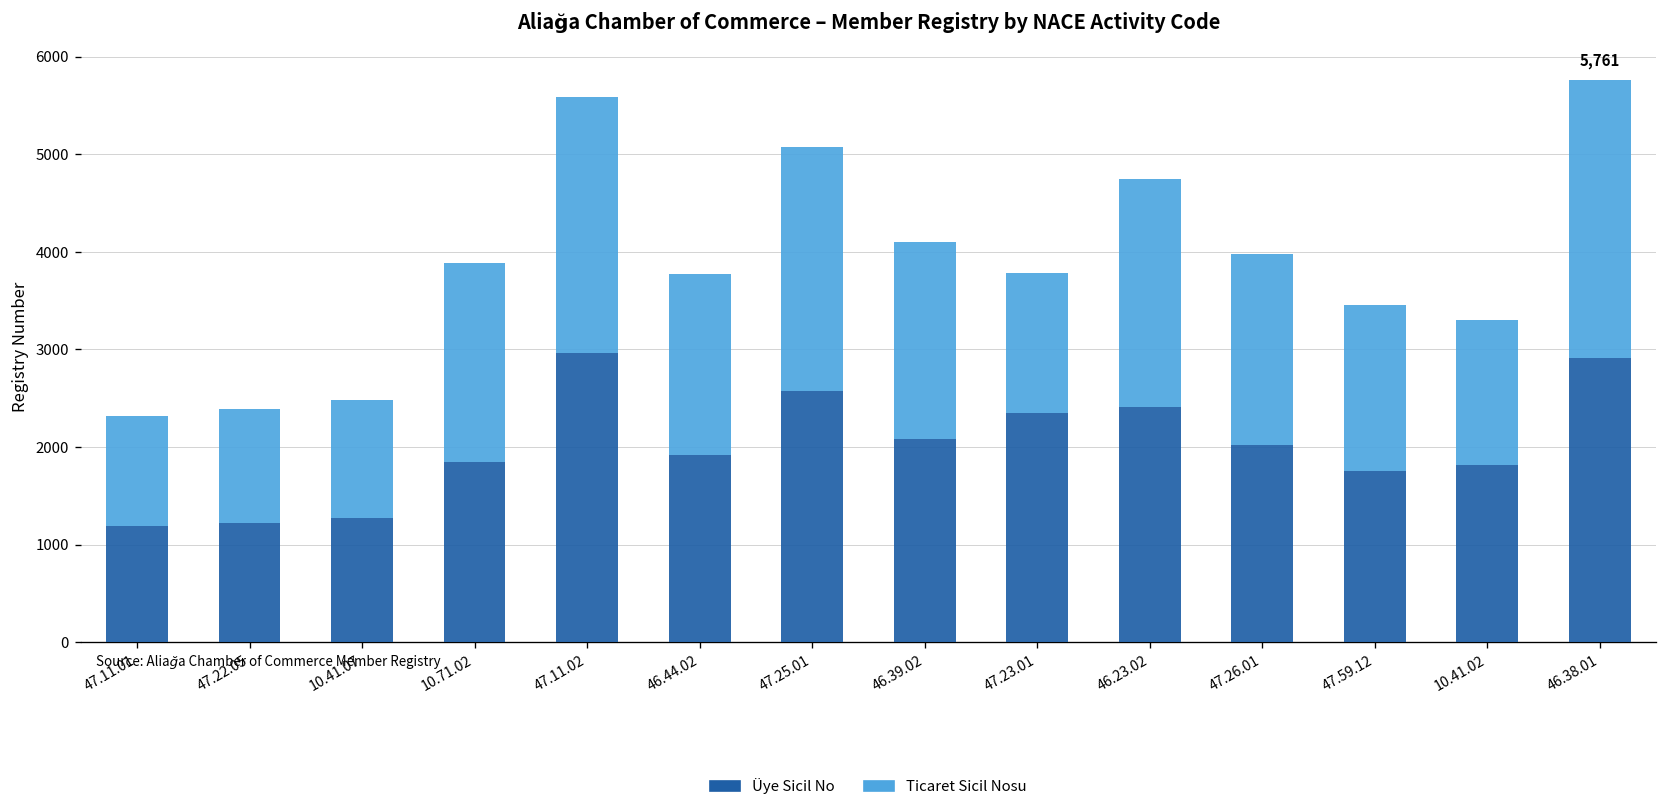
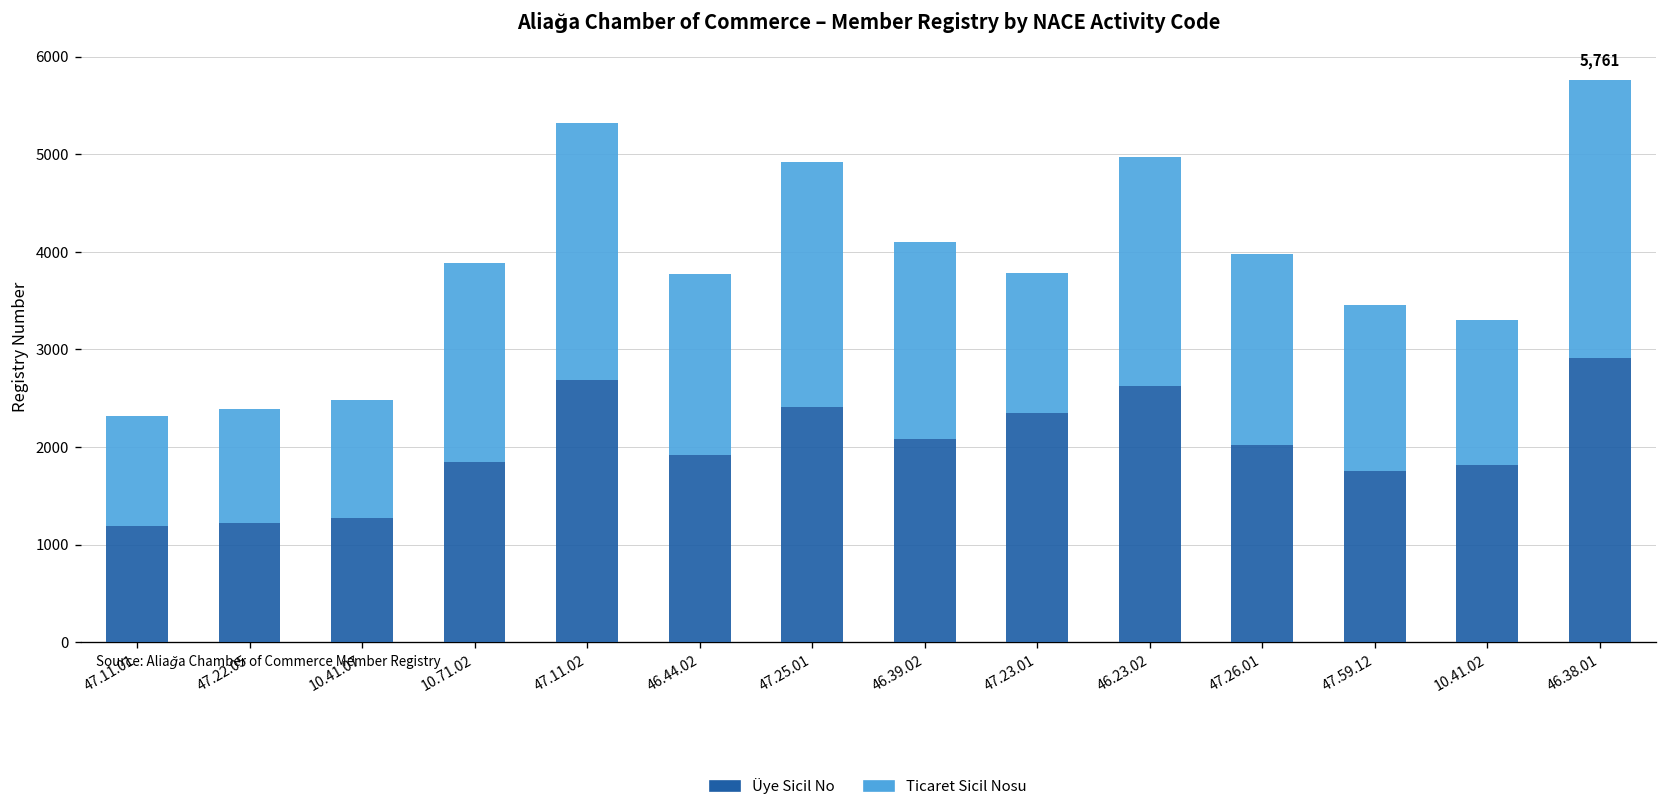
Üye Sicil No, 47.11.02: 3000 -> 2700
Üye Sicil No, 47.25.01: 2600 -> 2400
Üye Sicil No, 46.23.02: 2400 -> 2600
